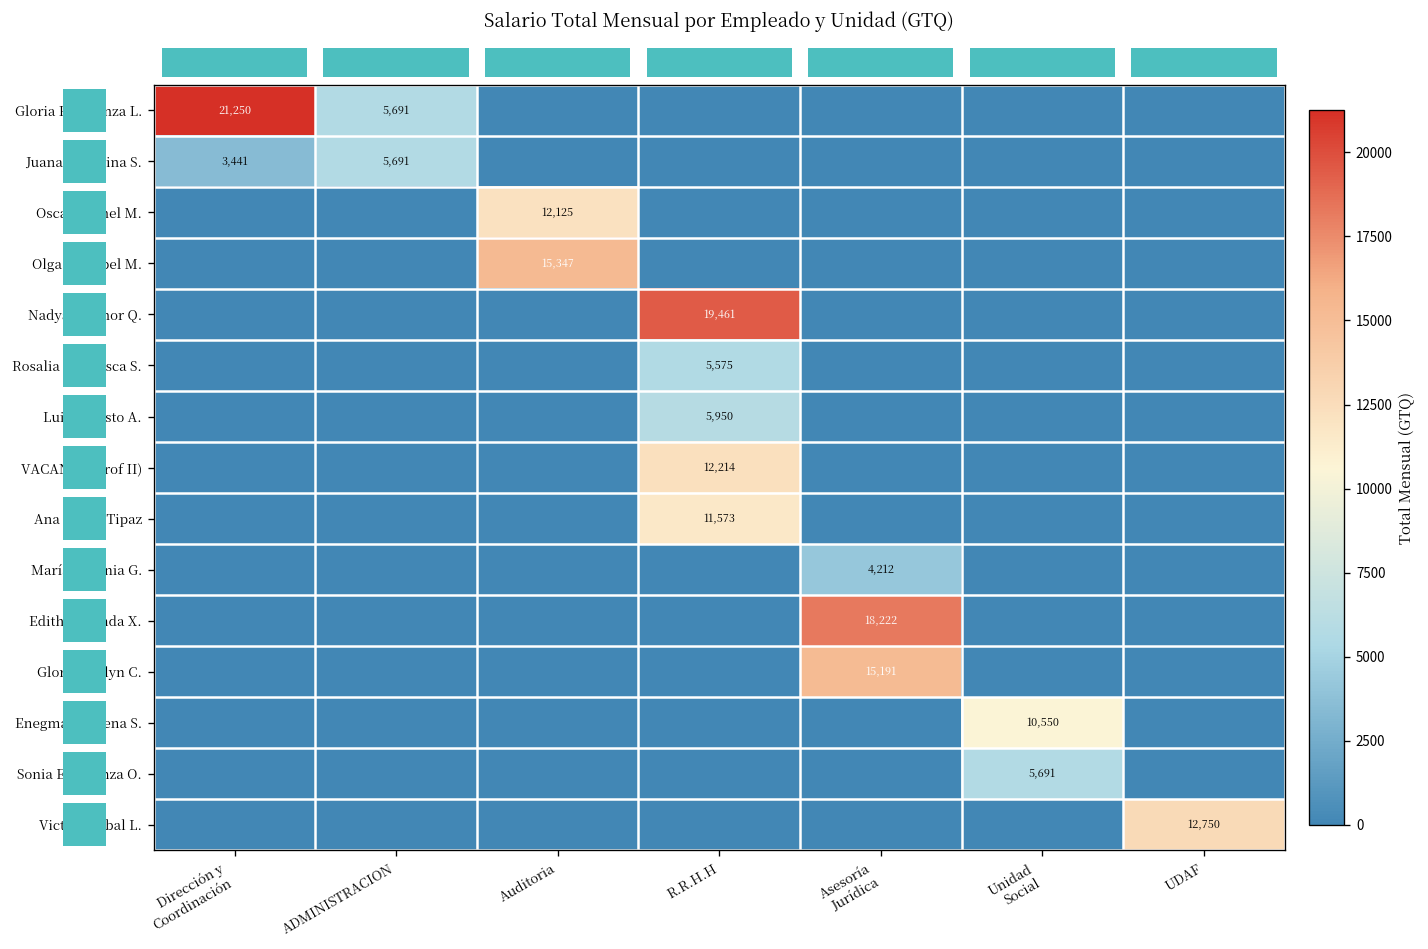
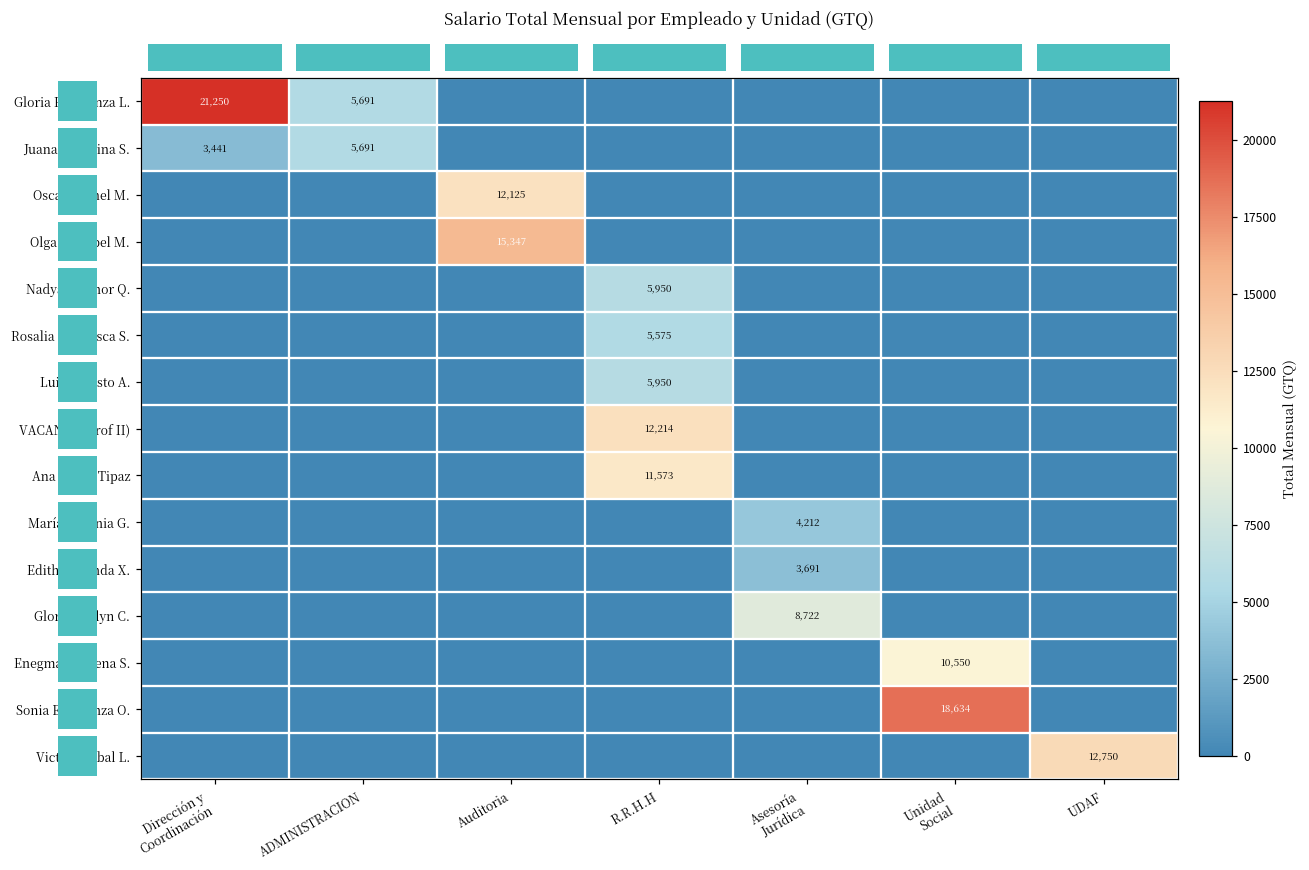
Nadya Eleonor Q., R.R.H.H: 19,461 -> 5,950
Edith Erminda X., Asesoría Jurídica: 18,222 -> 3,691
Gloria Evelyn C., Asesoría Jurídica: 15,191 -> 8,722
Sonia Esperanza O., Unidad Social: 5,691 -> 18,634
